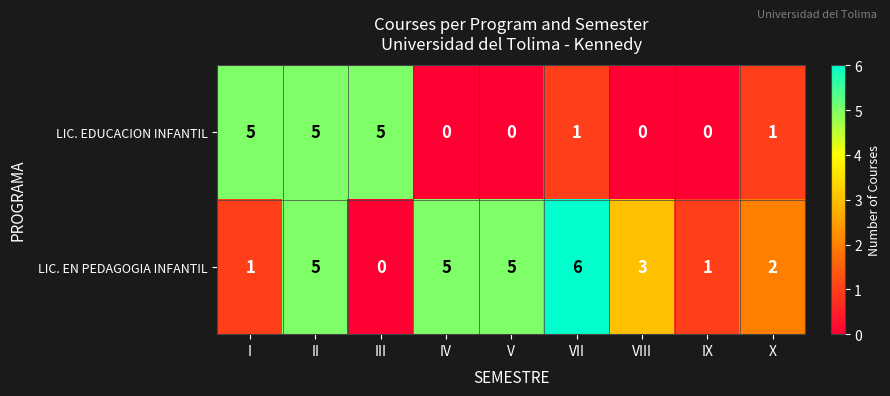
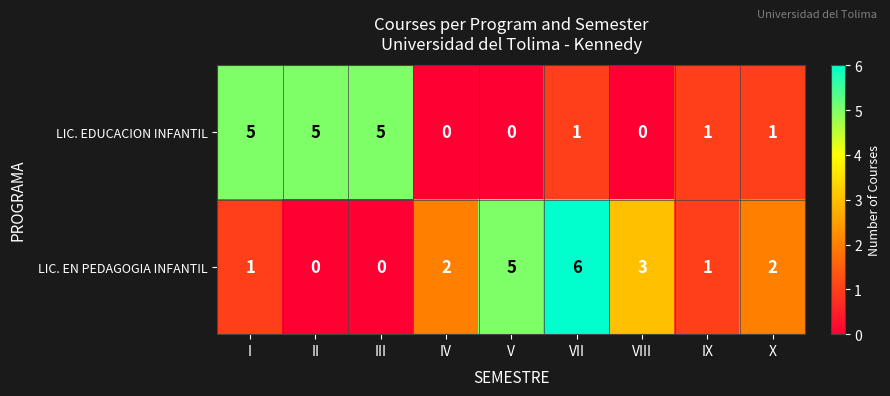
LIC. EDUCACION INFANTIL, IX: 0 -> 1
LIC. EN PEDAGOGIA INFANTIL, II: 5 -> 0
LIC. EN PEDAGOGIA INFANTIL, IV: 5 -> 2
